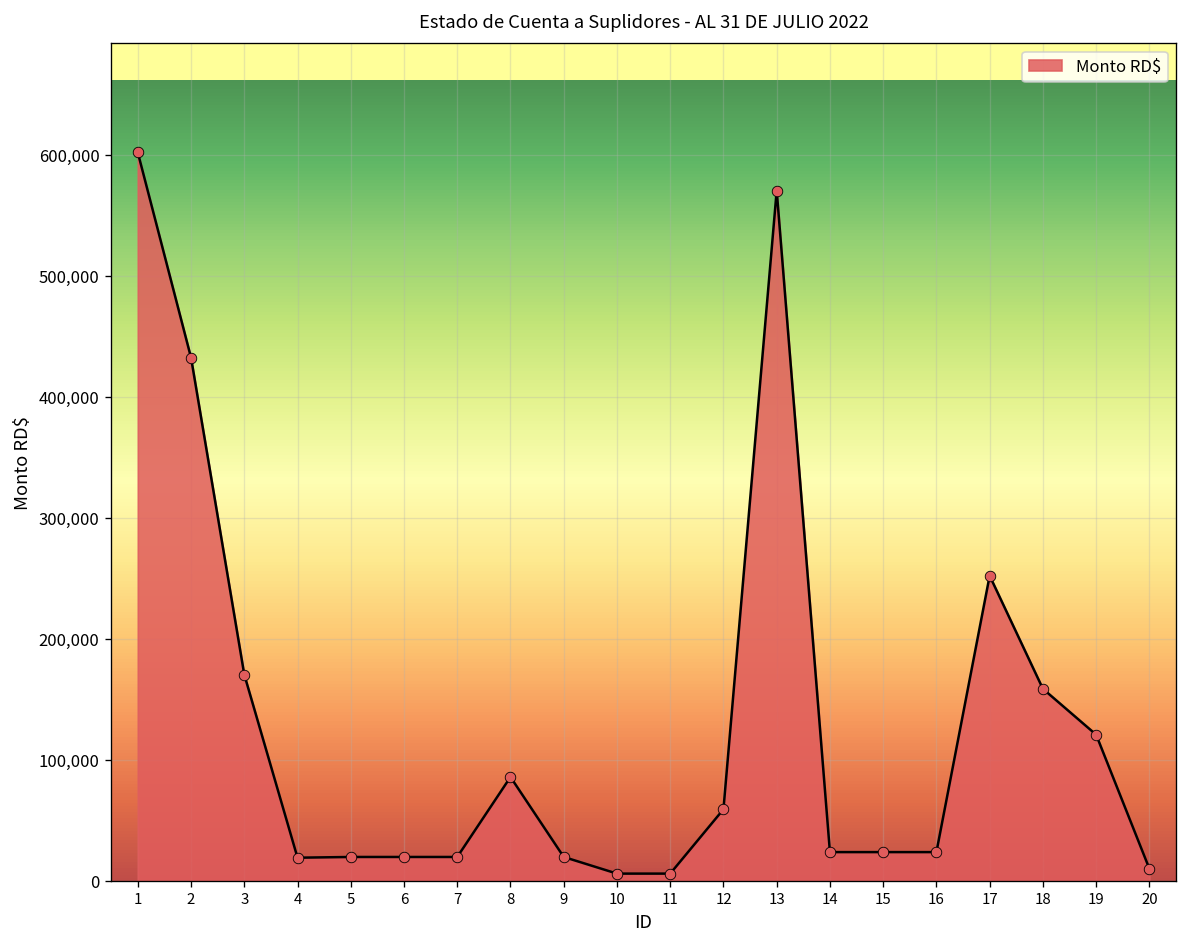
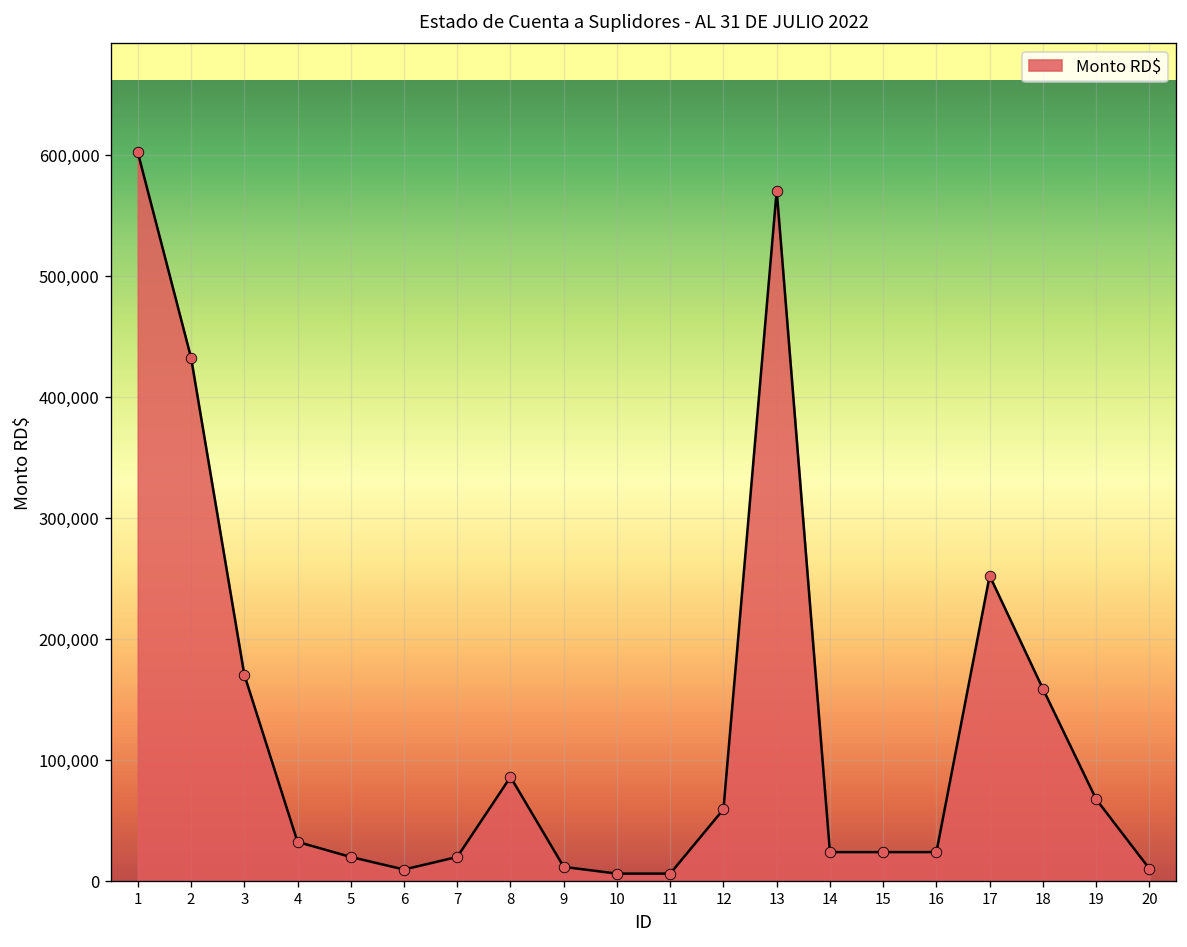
4: 19,000 -> 32,000
6: 20,000 -> 9,000
9: 20,000 -> 11,000
19: 121,000 -> 67,000
